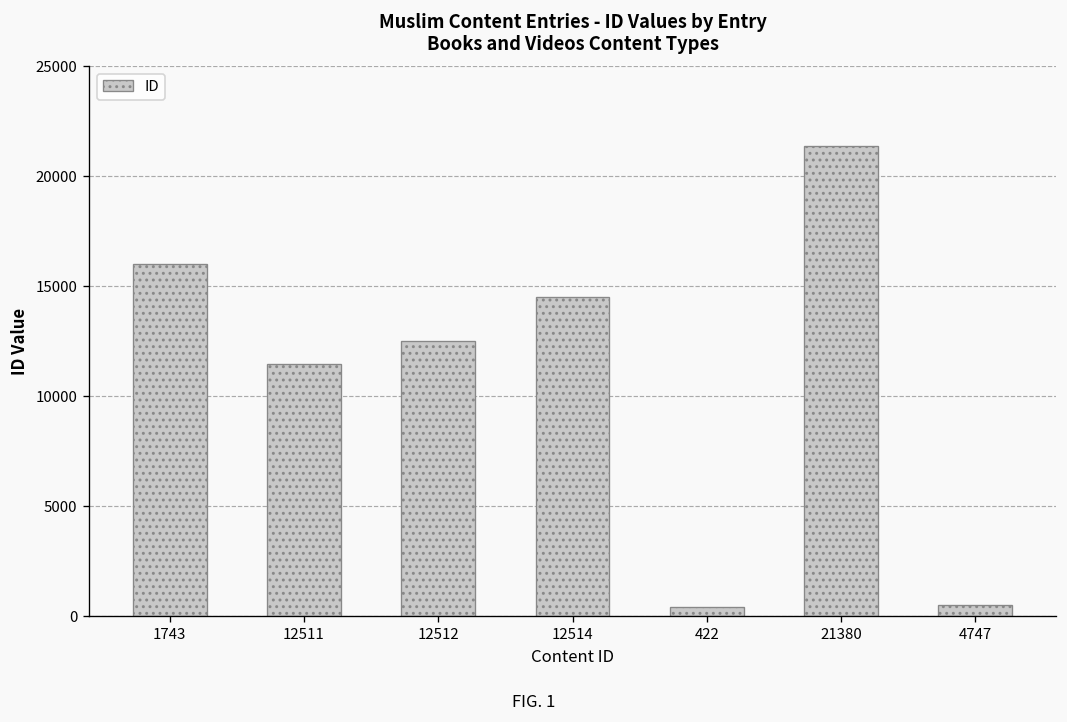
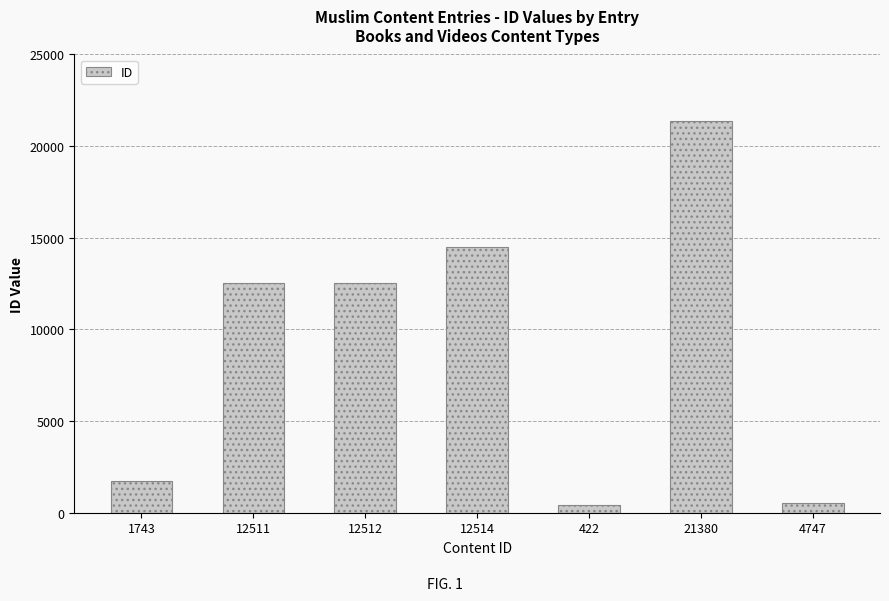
1743: 16000 -> 1700
12511: 11400 -> 12500
